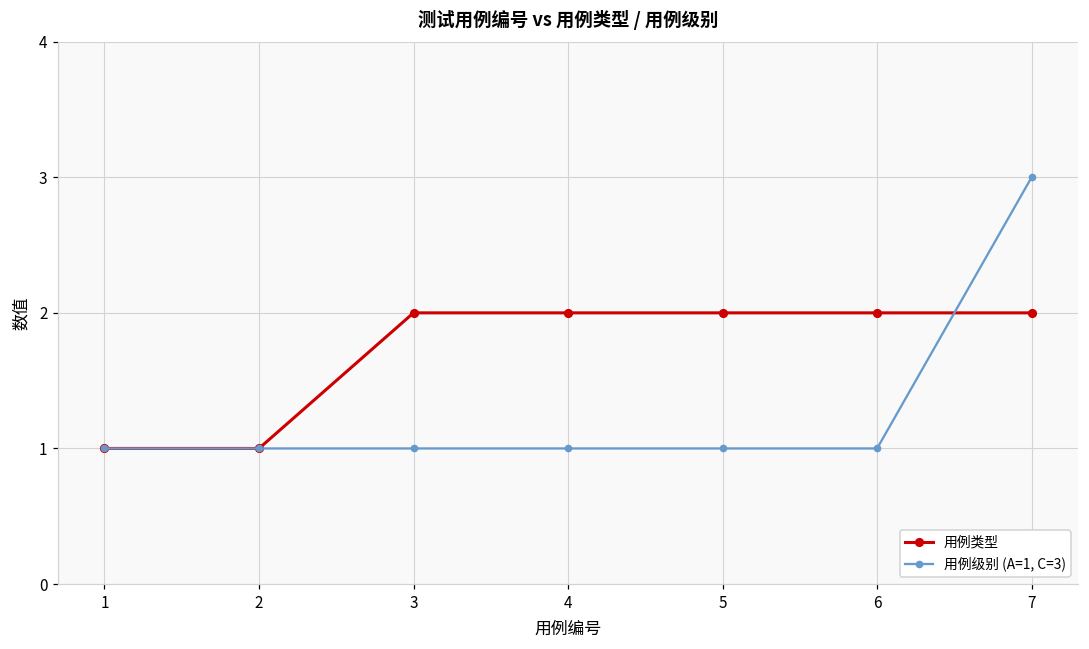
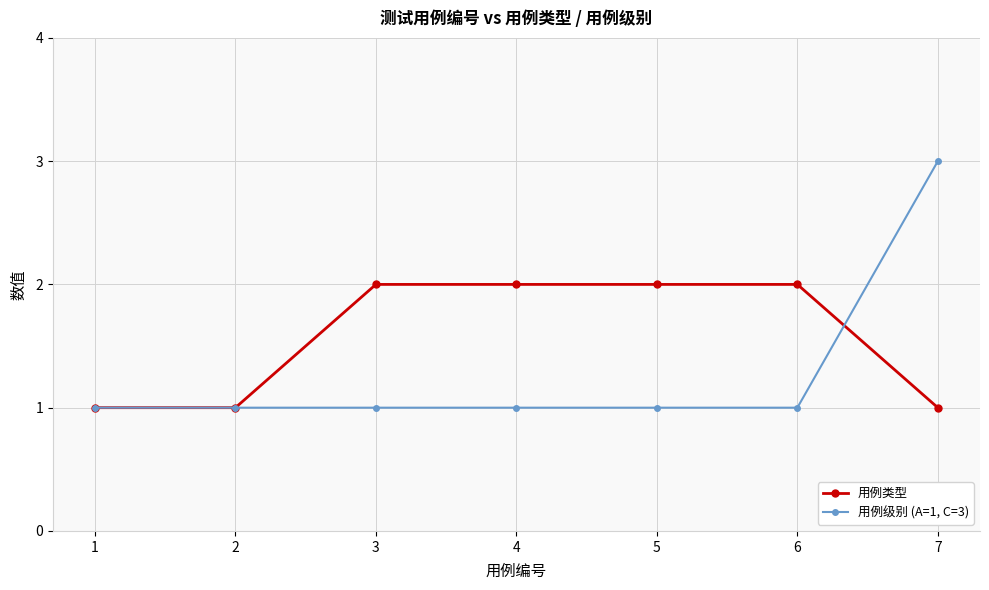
用例类型, 7: 2 -> 1
